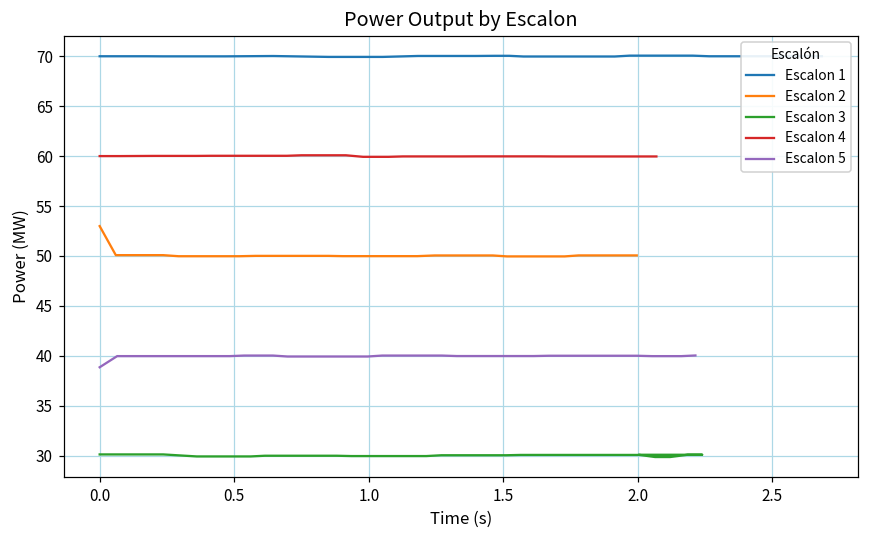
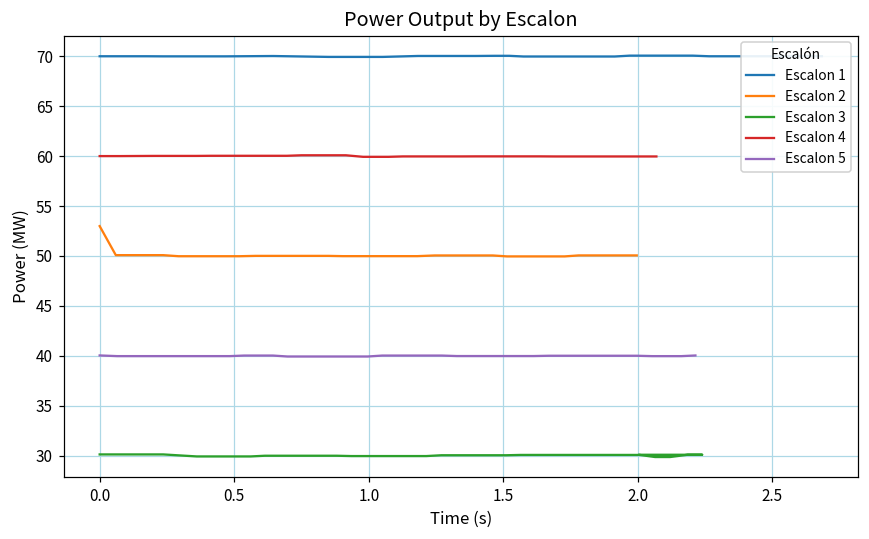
Escalon 5, 0.0: 39 -> 40
